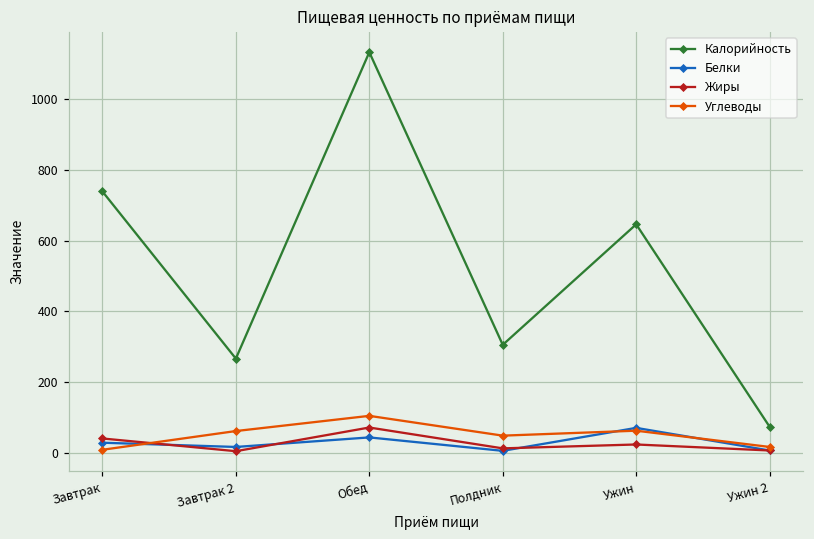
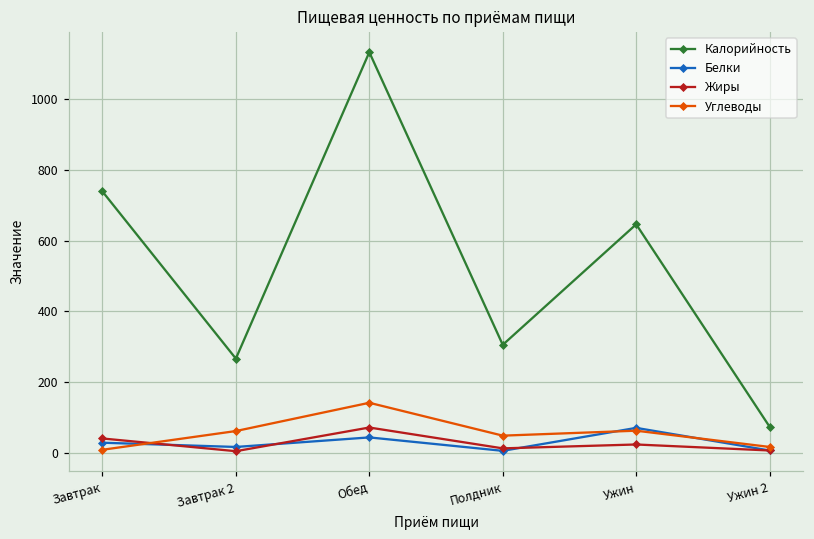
Углеводы, Обед: 100 -> 140
